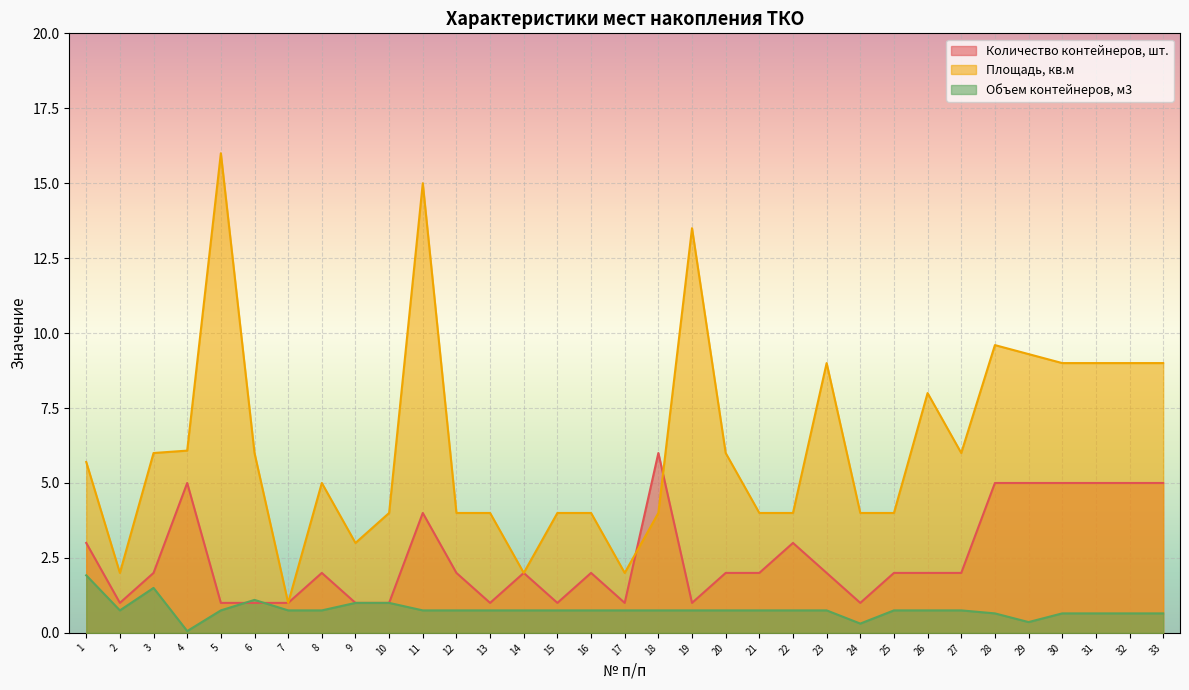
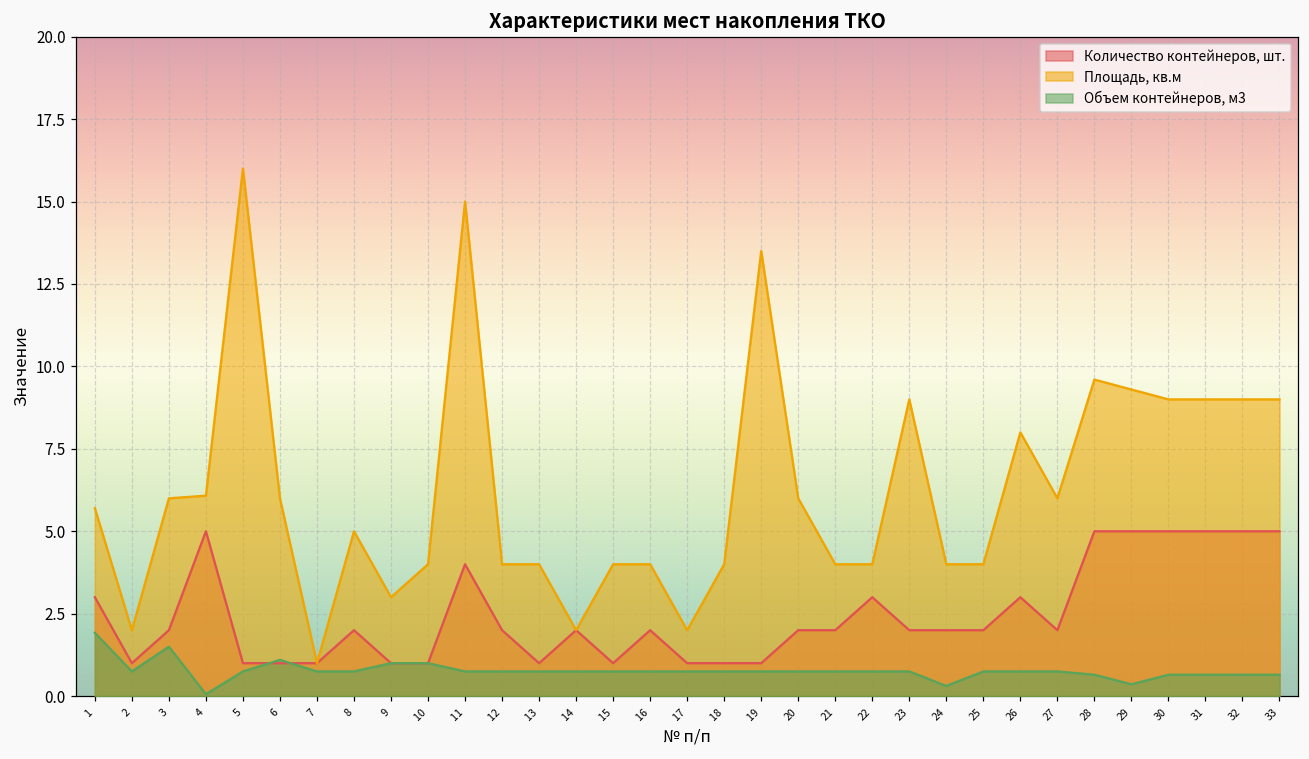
Количество контейнеров, шт., 18: 6 -> 1
Количество контейнеров, шт., 24: 1 -> 2
Количество контейнеров, шт., 26: 2 -> 3
